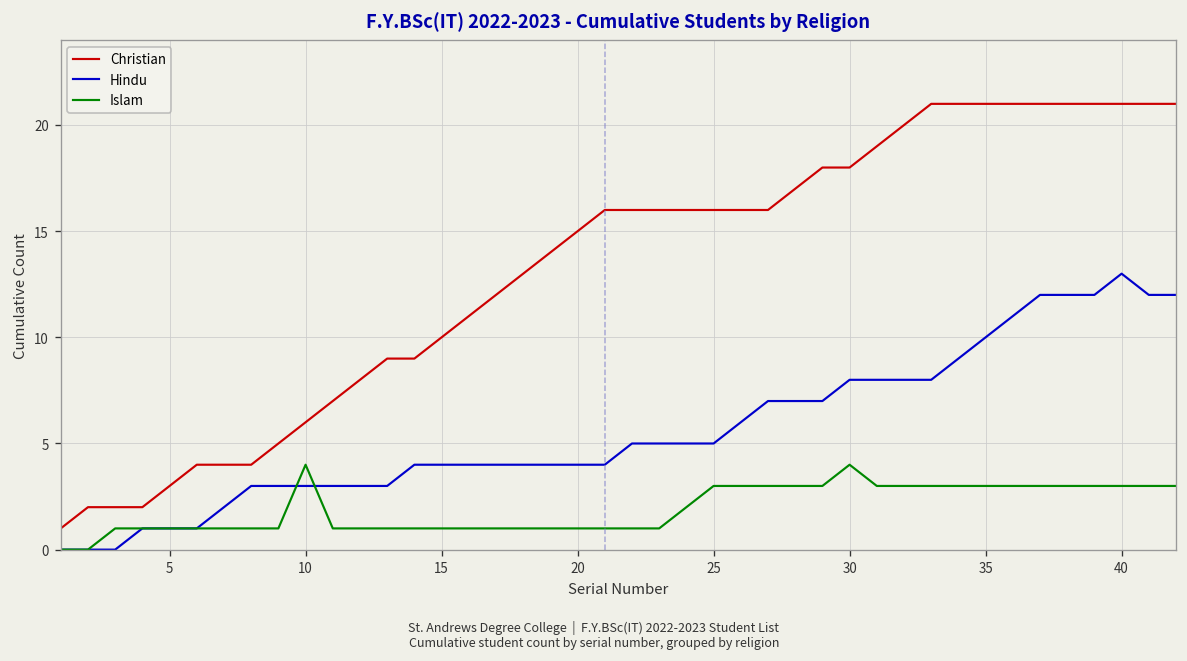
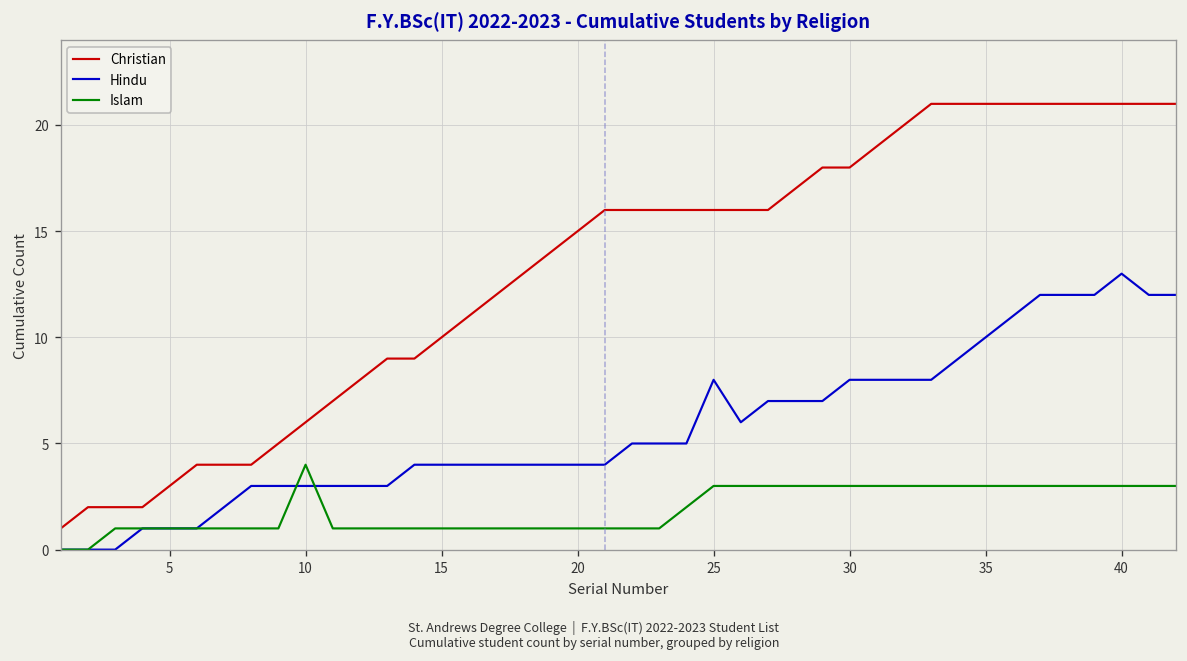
Hindu, 25: 5 -> 8
Islam, 30: 4 -> 3
